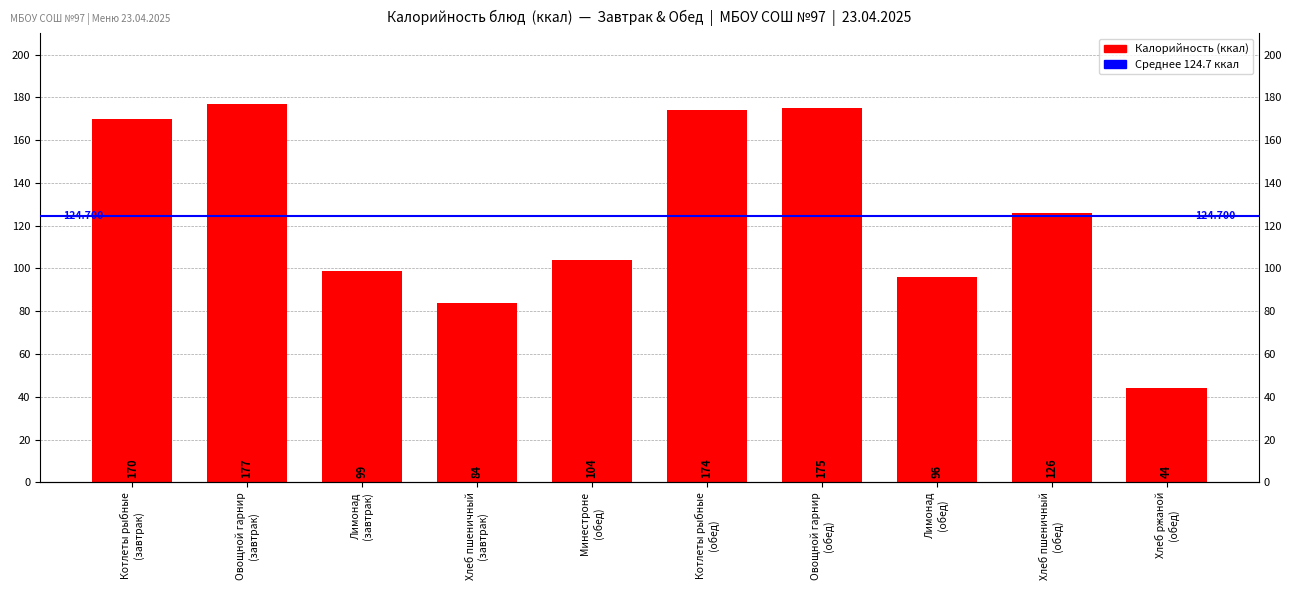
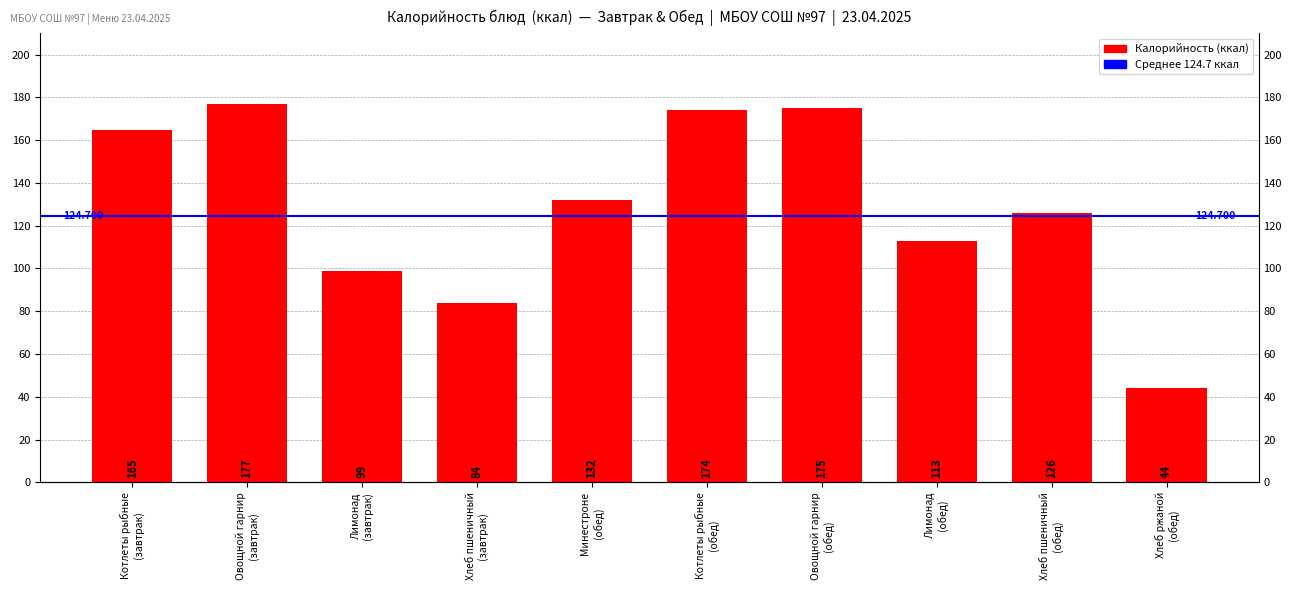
Котлеты рыбные (завтрак): 170 -> 165
Минестроне (обед): 104 -> 132
Лимонад (обед): 96 -> 113
